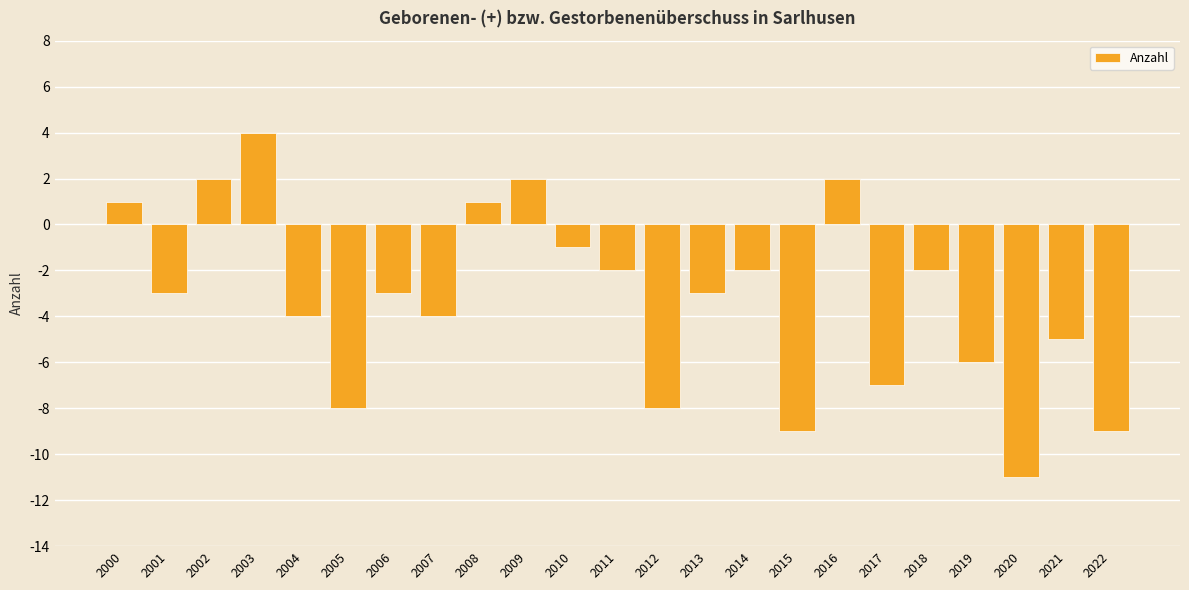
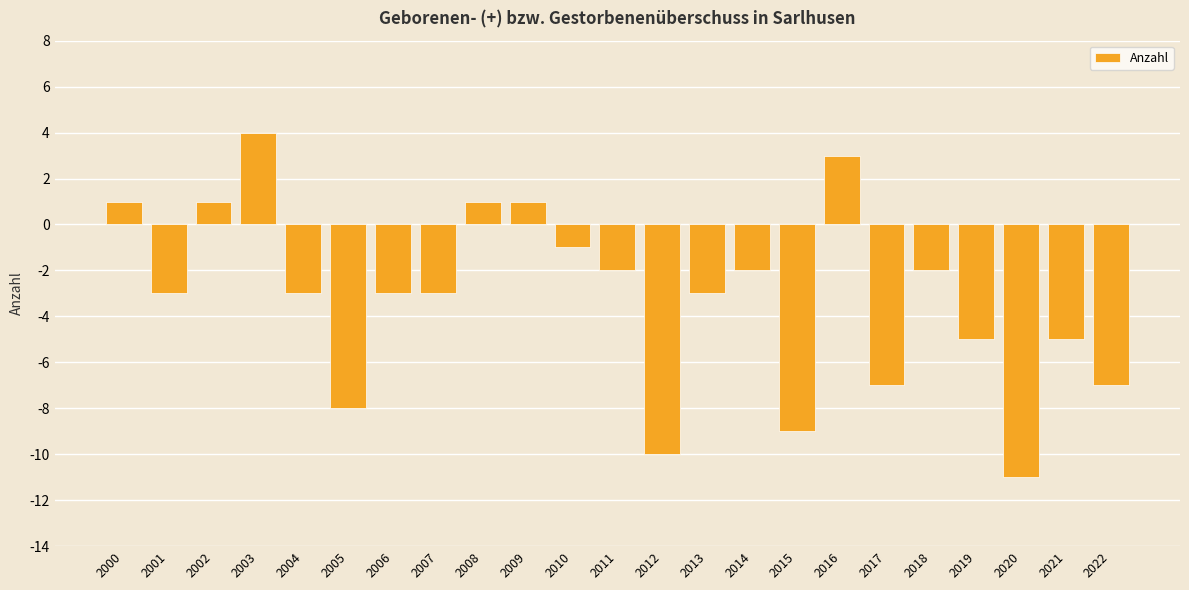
2002: 2 -> 1
2004: -4 -> -3
2007: -4 -> -3
2009: 2 -> 1
2012: -8 -> -10
2016: 2 -> 3
2019: -6 -> -5
2022: -9 -> -7
